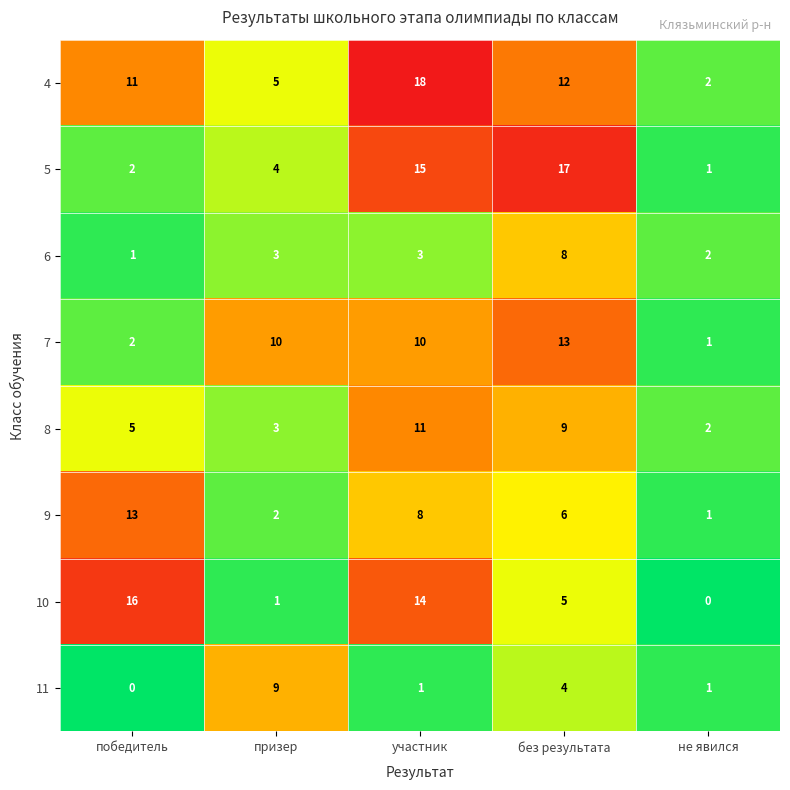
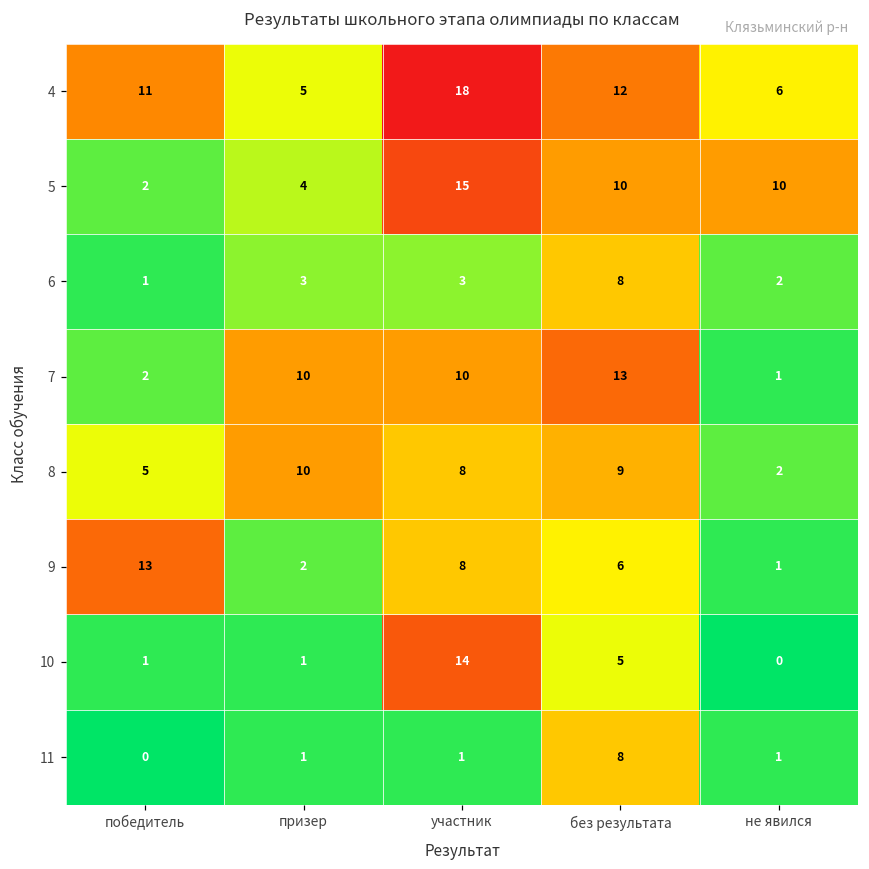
4, не явился: 2 -> 6
5, без результата: 17 -> 10
5, не явился: 1 -> 10
8, призер: 3 -> 10
8, участник: 11 -> 8
10, победитель: 16 -> 1
11, призер: 9 -> 1
11, без результата: 4 -> 8
